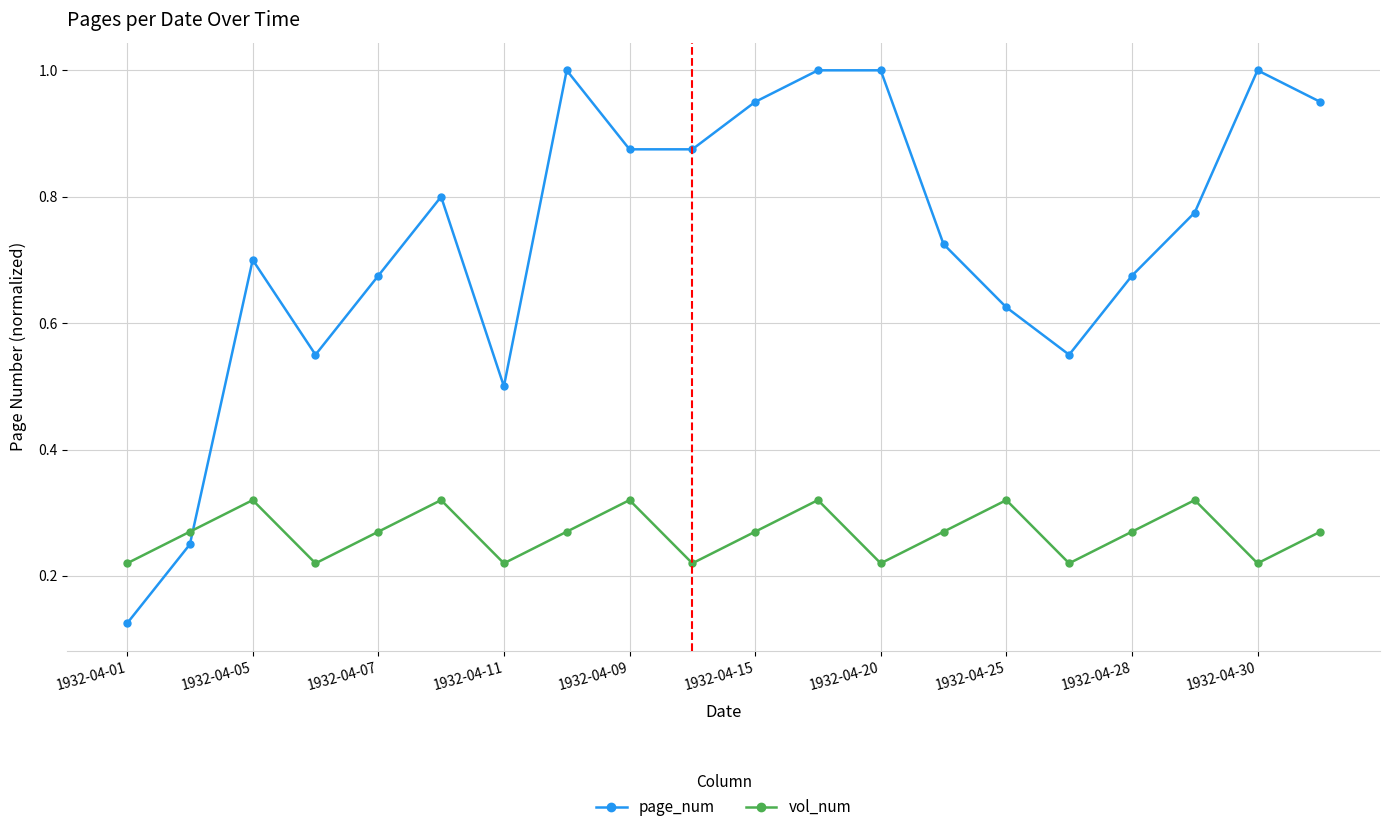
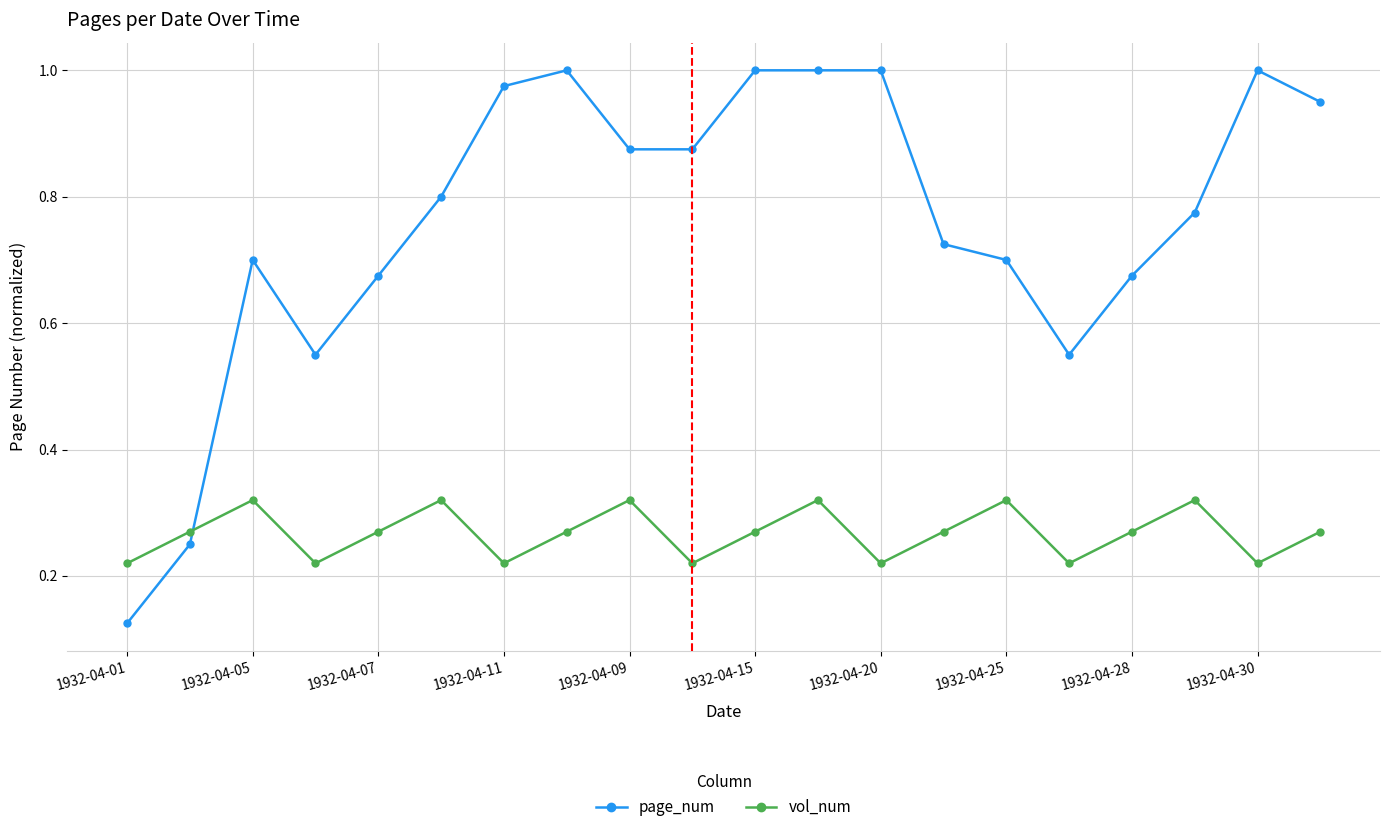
page_num, 1932-04-11: 0.50 -> 0.98
page_num, 1932-04-15: 0.95 -> 1.00
page_num, 1932-04-25: 0.63 -> 0.70
